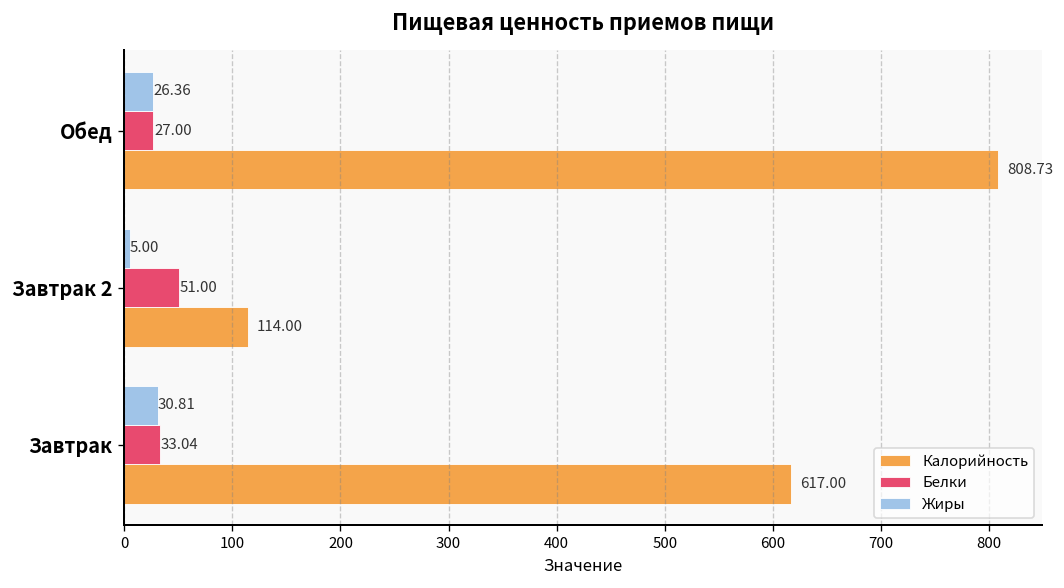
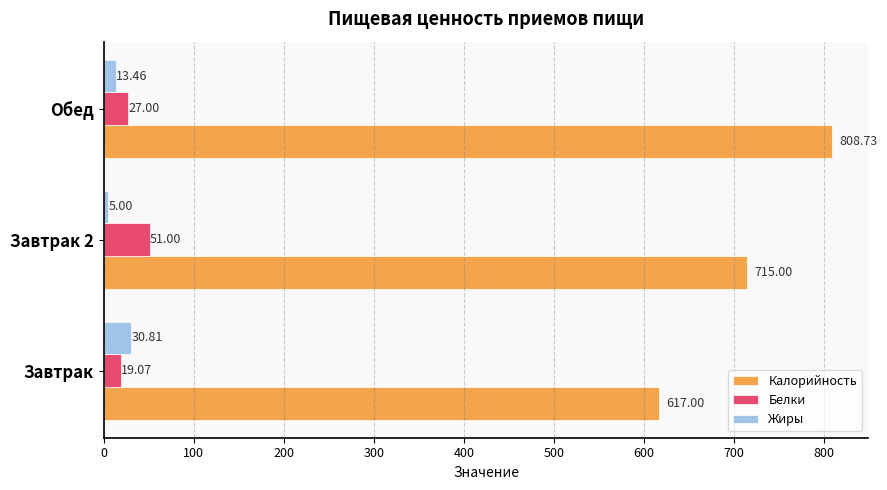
Жиры, Обед: 26.36 -> 13.46
Калорийность, Завтрак 2: 114.00 -> 715.00
Белки, Завтрак: 33.04 -> 19.07
